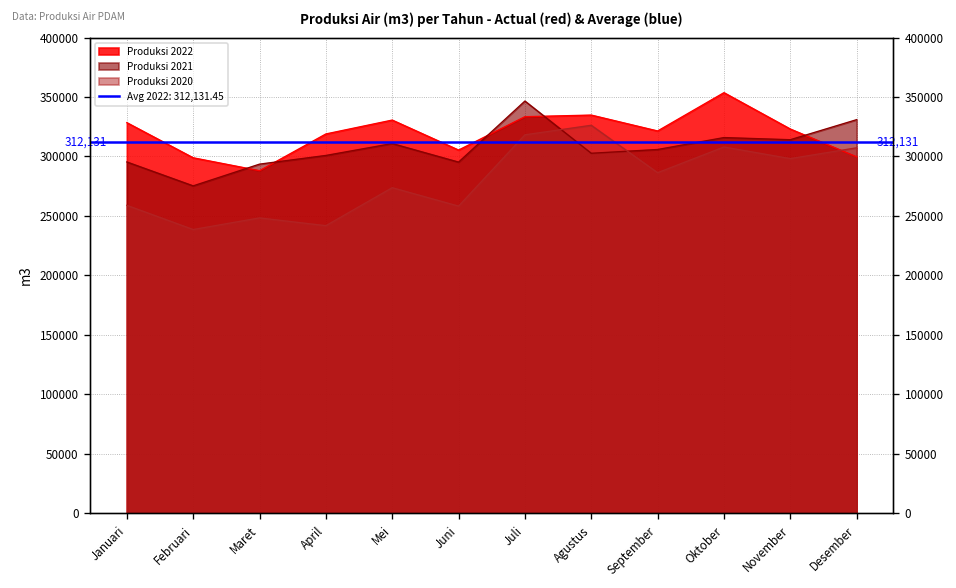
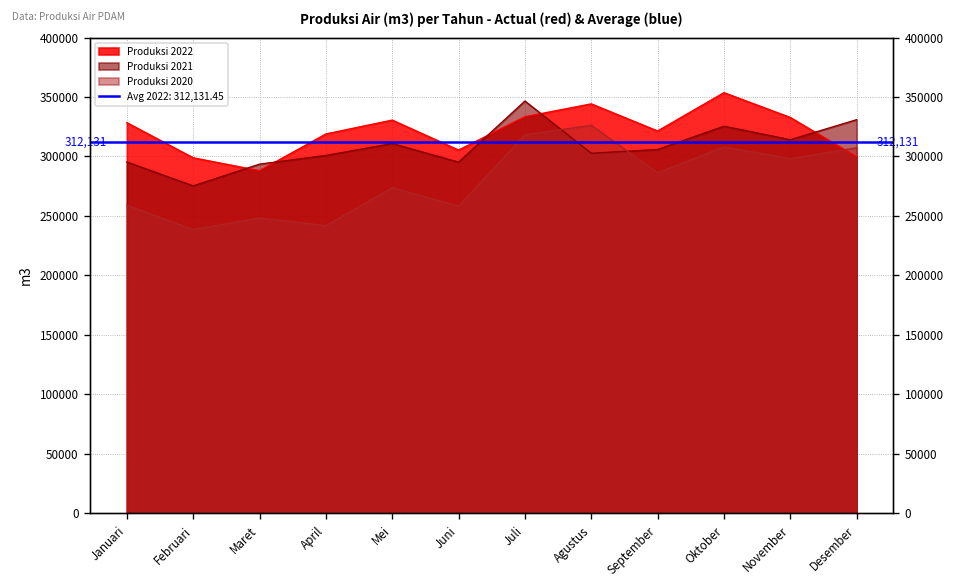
Produksi 2022, Agustus: 330000 -> 340000
Produksi 2021, Oktober: 320000 -> 330000
Produksi 2022, November: 320000 -> 330000
